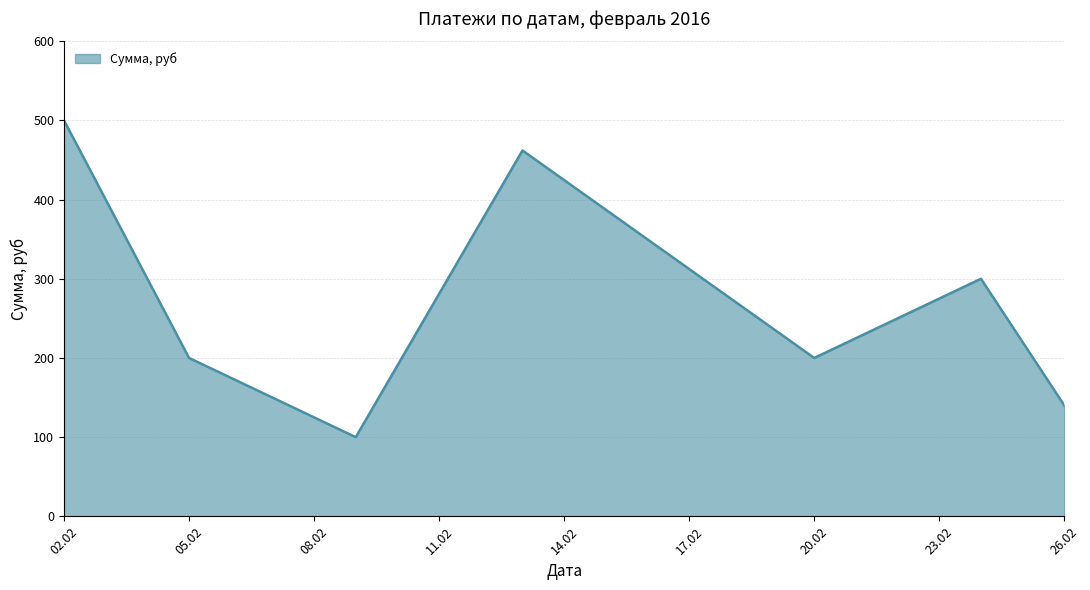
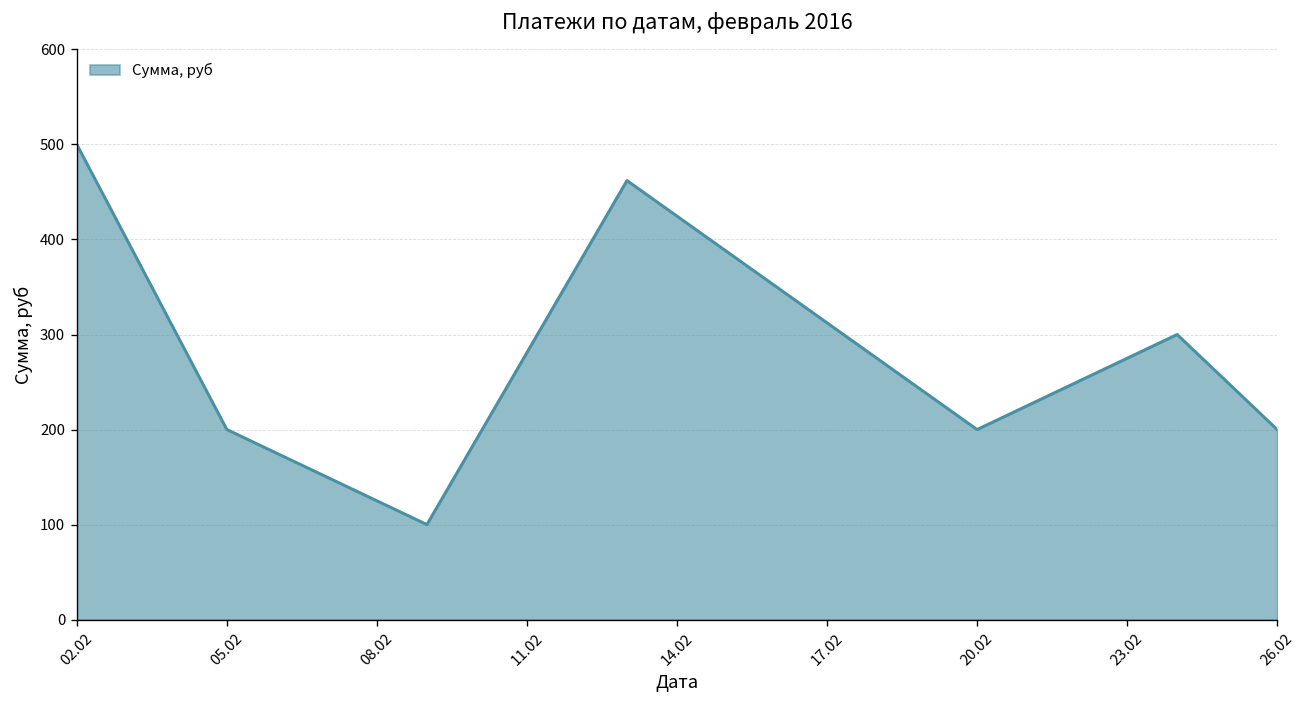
26.02: 140 -> 200
